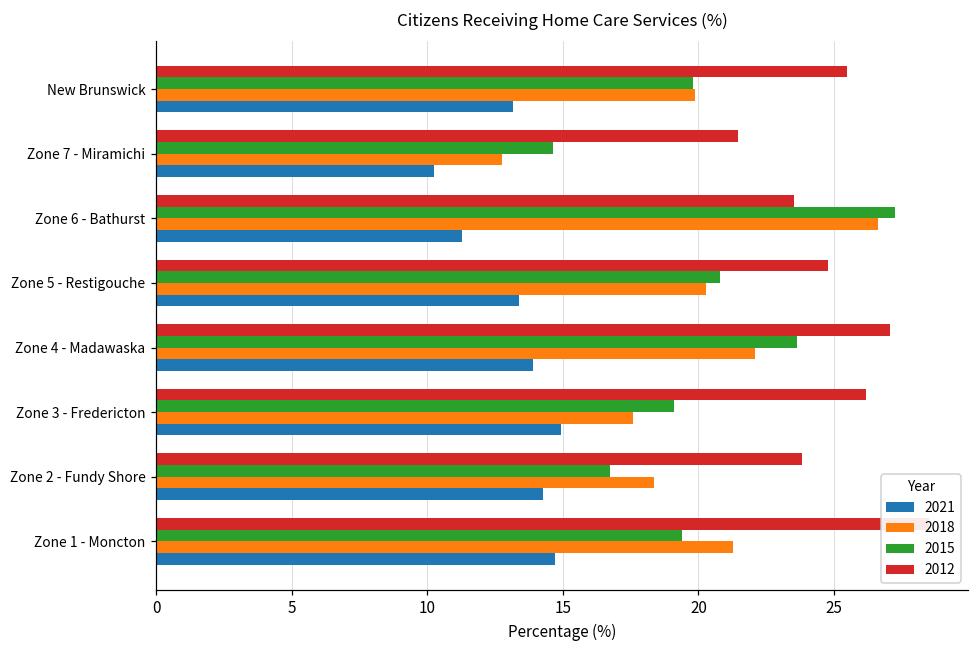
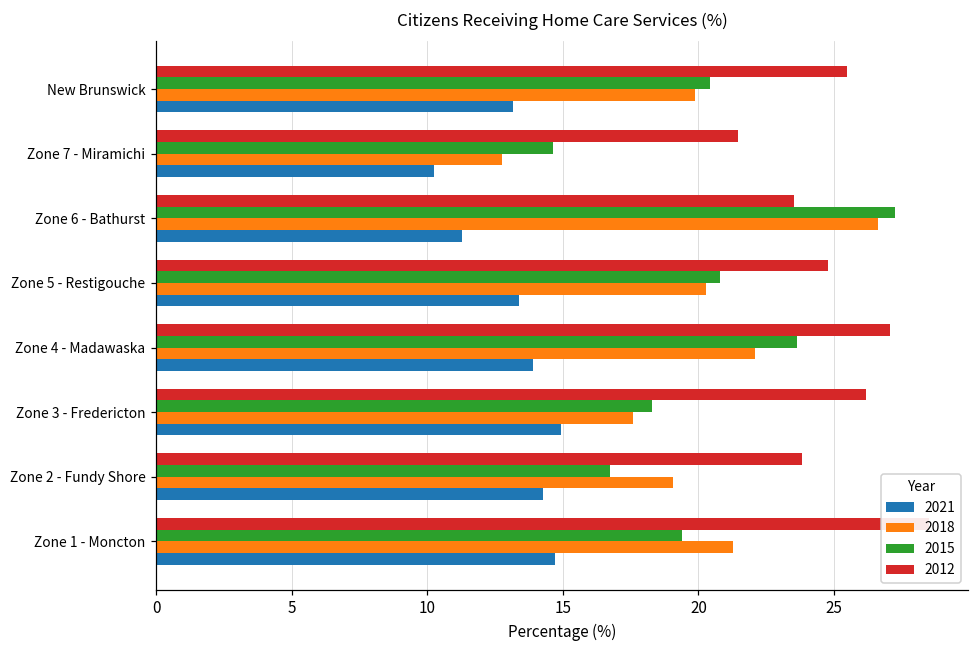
2015, New Brunswick: 19.8 -> 20.4
2015, Zone 3 - Fredericton: 19.1 -> 18.3
2018, Zone 2 - Fundy Shore: 18.3 -> 19.1
